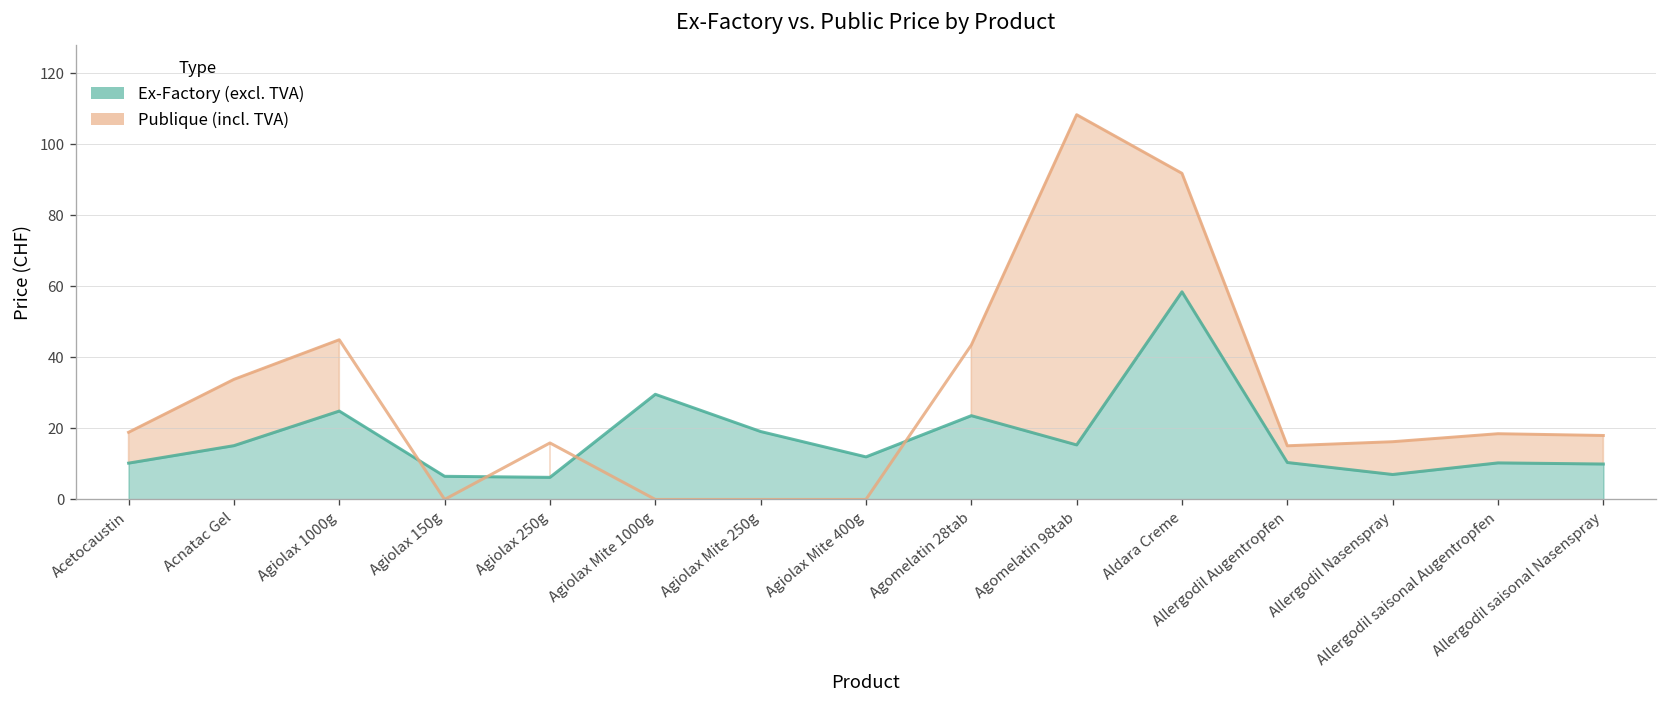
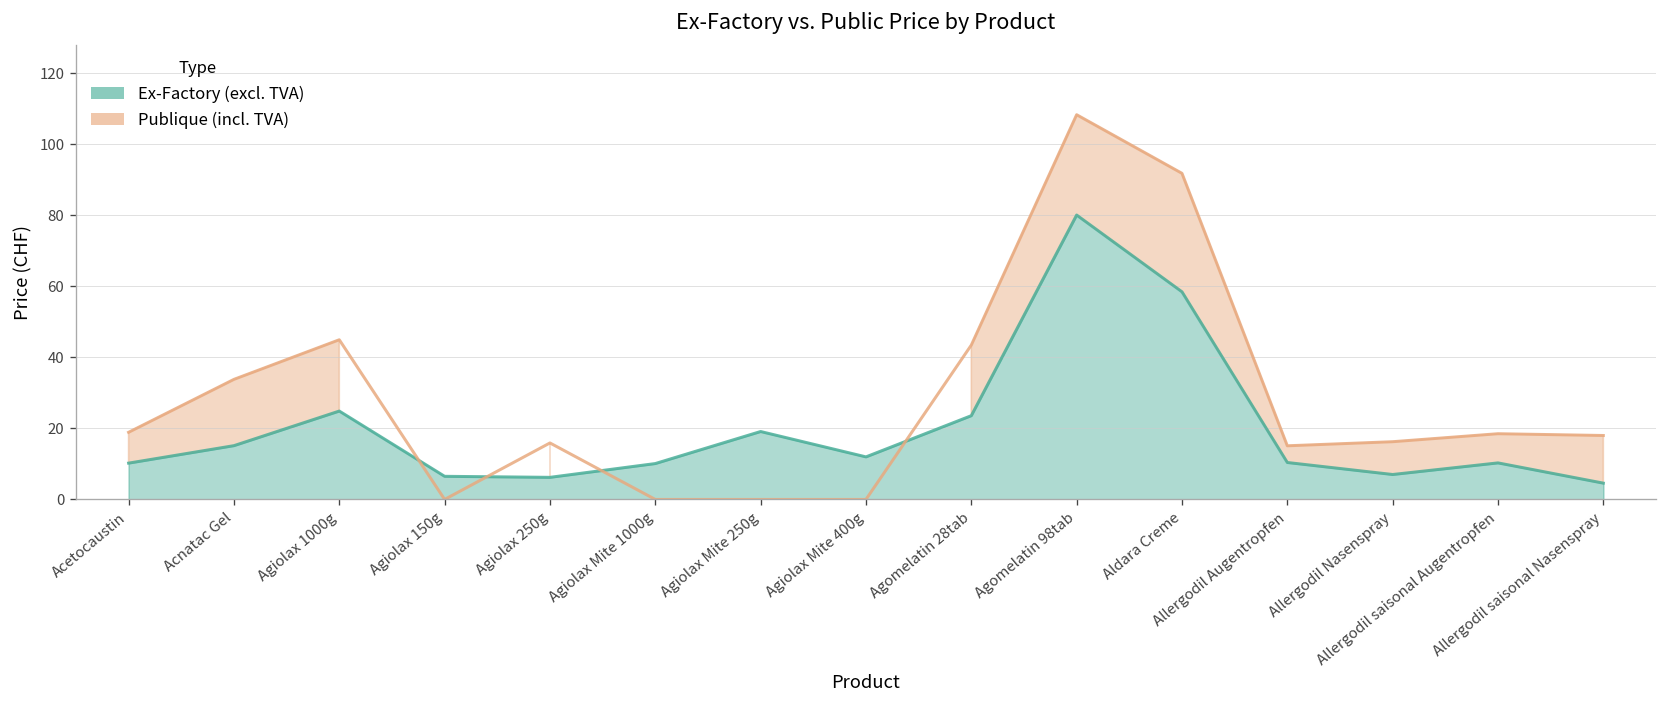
Ex-Factory (excl. TVA), Agiolax Mite 1000g: 30 -> 10
Ex-Factory (excl. TVA), Agomelatin 98tab: 15 -> 80
Ex-Factory (excl. TVA), Allergodil saisonal Nasenspray: 10 -> 5
